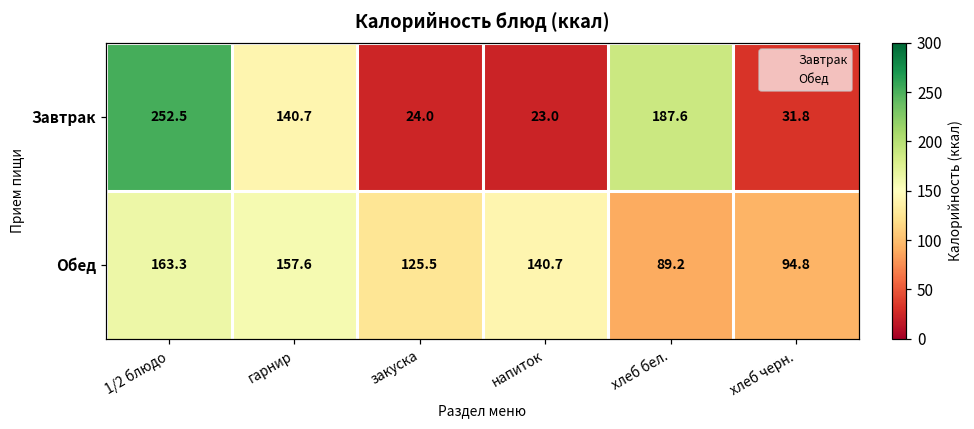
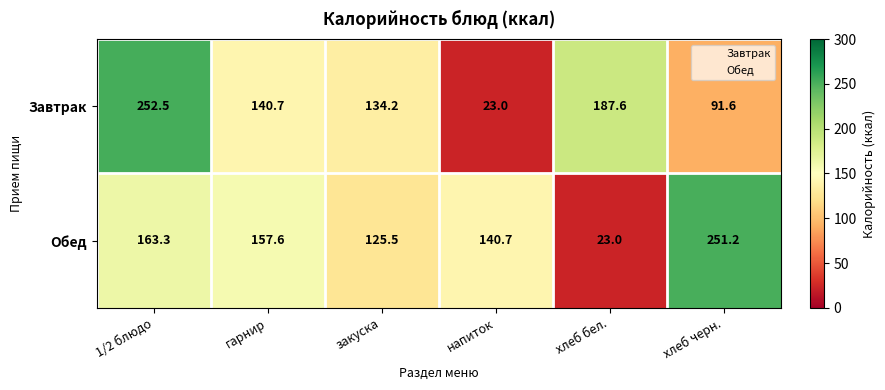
Завтрак, закуска: 24.0 -> 134.2
Завтрак, хлеб черн.: 31.8 -> 91.6
Обед, хлеб бел.: 89.2 -> 23.0
Обед, хлеб черн.: 94.8 -> 251.2
